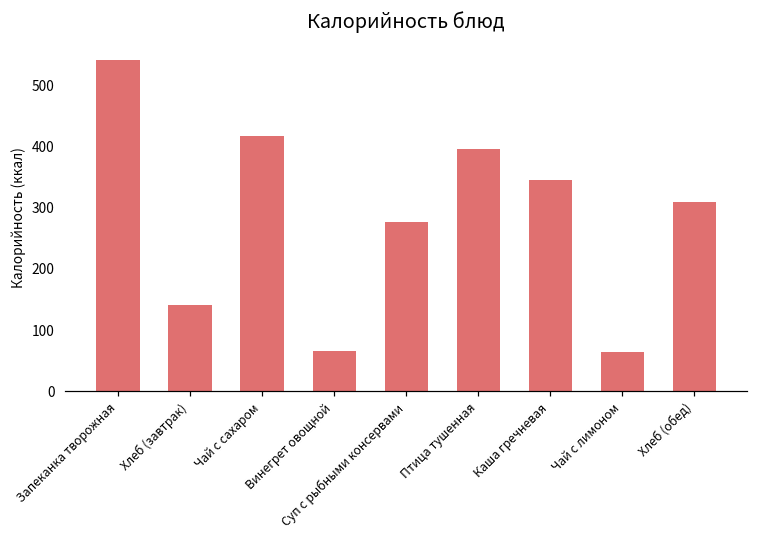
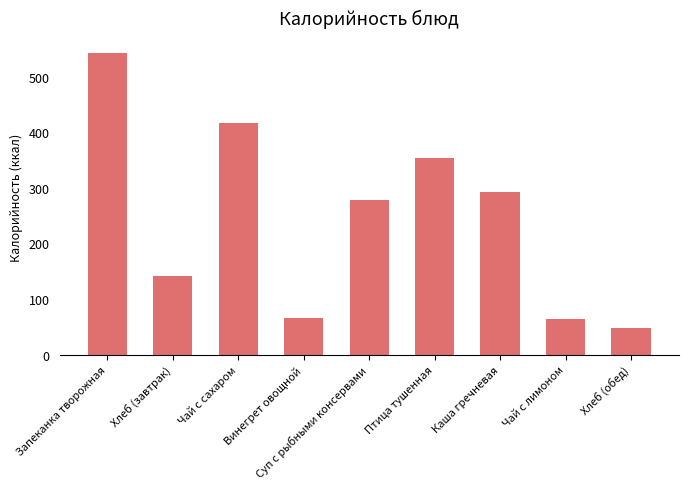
Птица тушенная: 400 -> 350
Каша гречневая: 350 -> 290
Хлеб (обед): 310 -> 50
